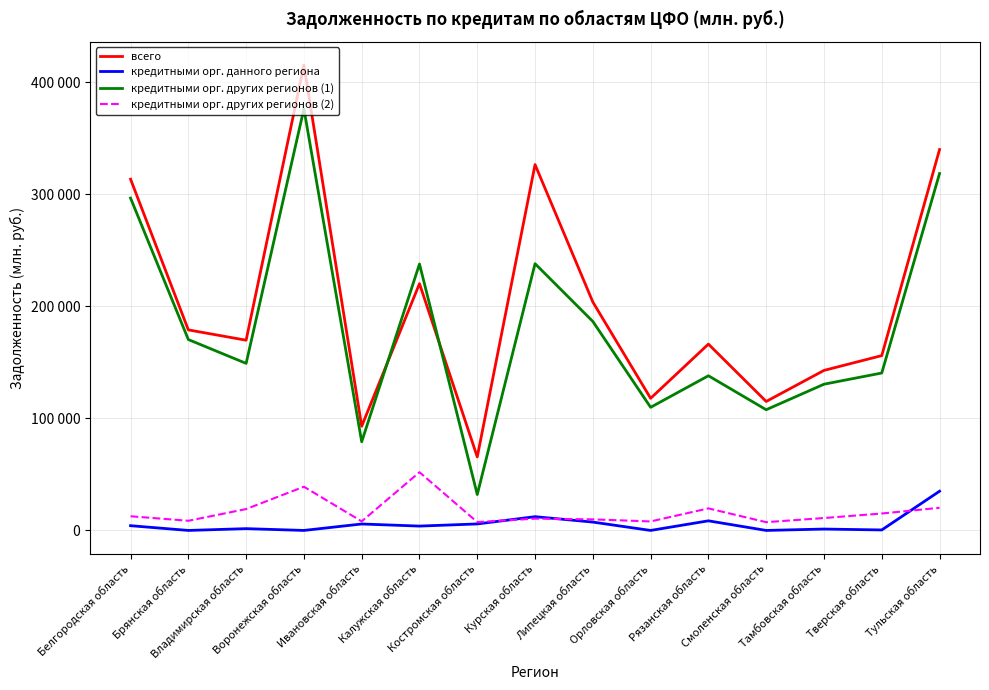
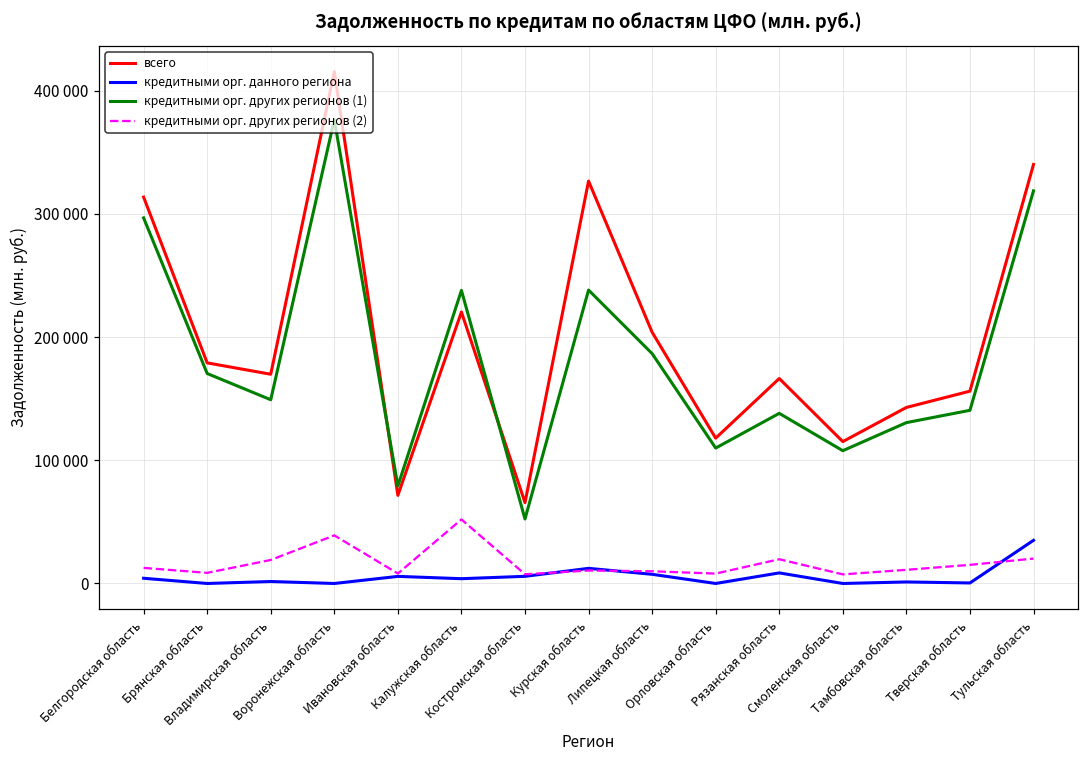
всего, Ивановская область: 93000 -> 72000
кредитными орг. других регионов (1), Костромская область: 32000 -> 52000
